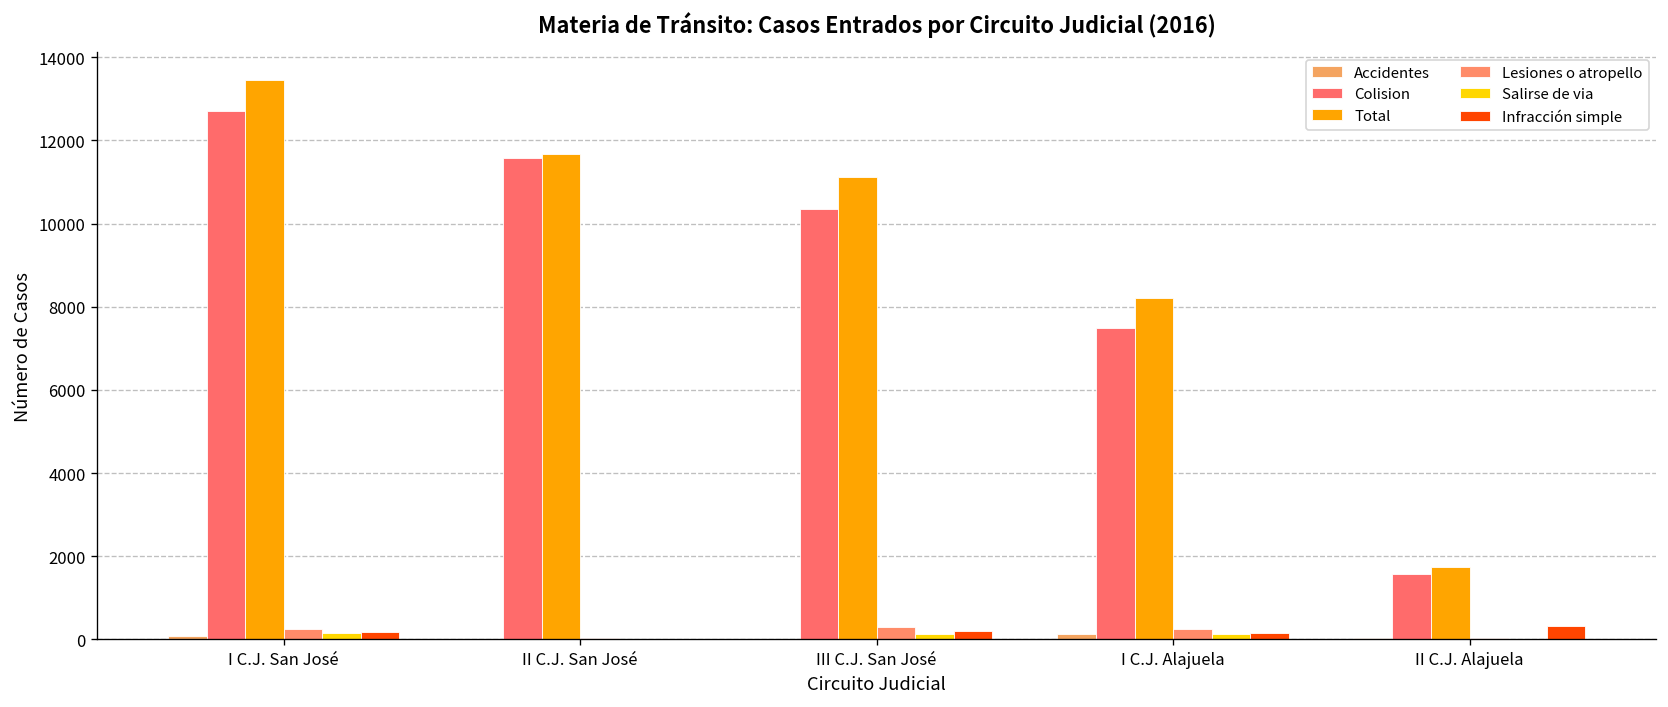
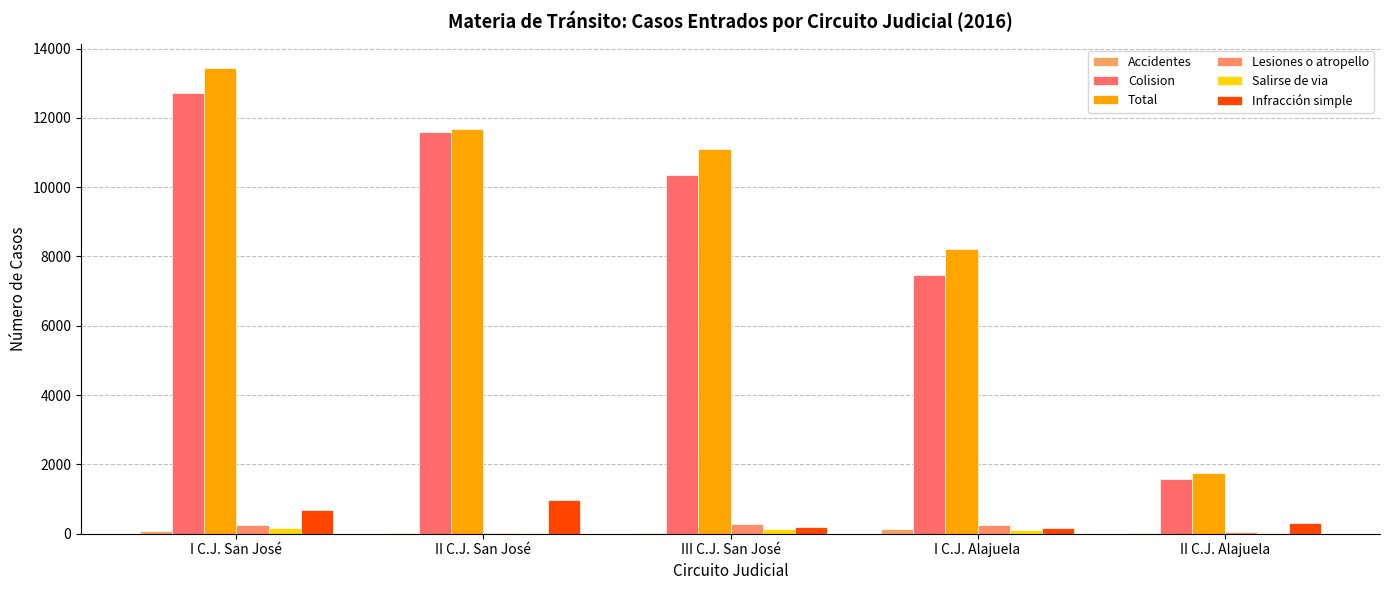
Infracción simple, I C.J. San José: 200 -> 700
Infracción simple, II C.J. San José: 0 -> 1000
